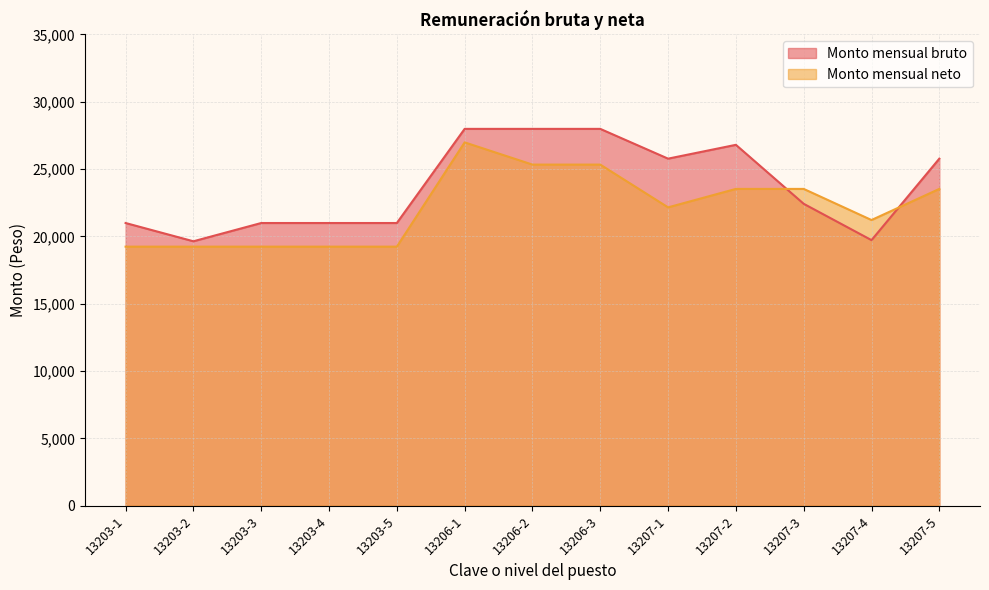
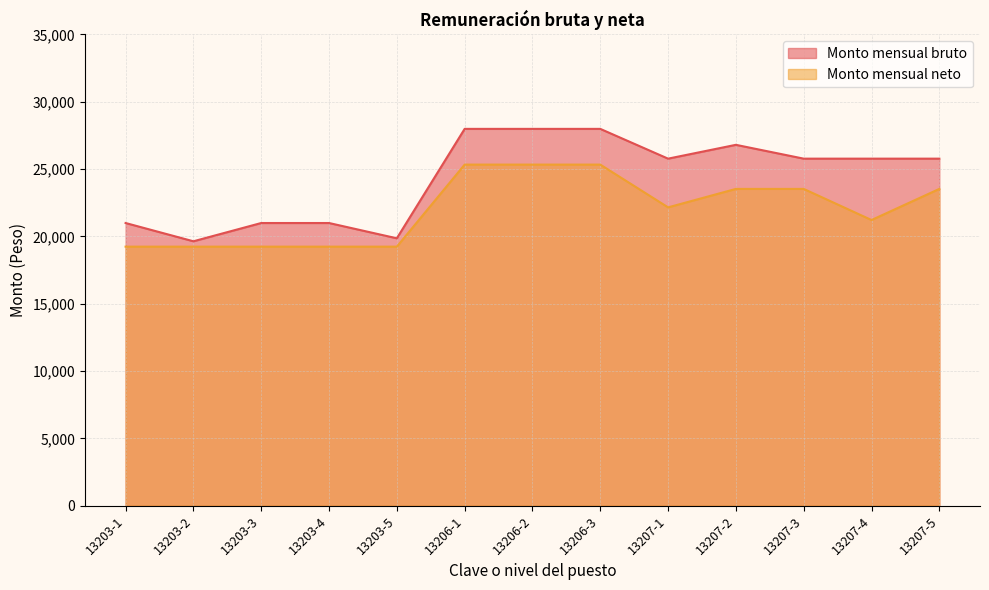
Monto mensual bruto, 13203-5: 21,000 -> 19,900
Monto mensual neto, 13206-1: 27,000 -> 25,300
Monto mensual bruto, 13207-3: 22,400 -> 25,800
Monto mensual bruto, 13207-4: 19,700 -> 25,800
